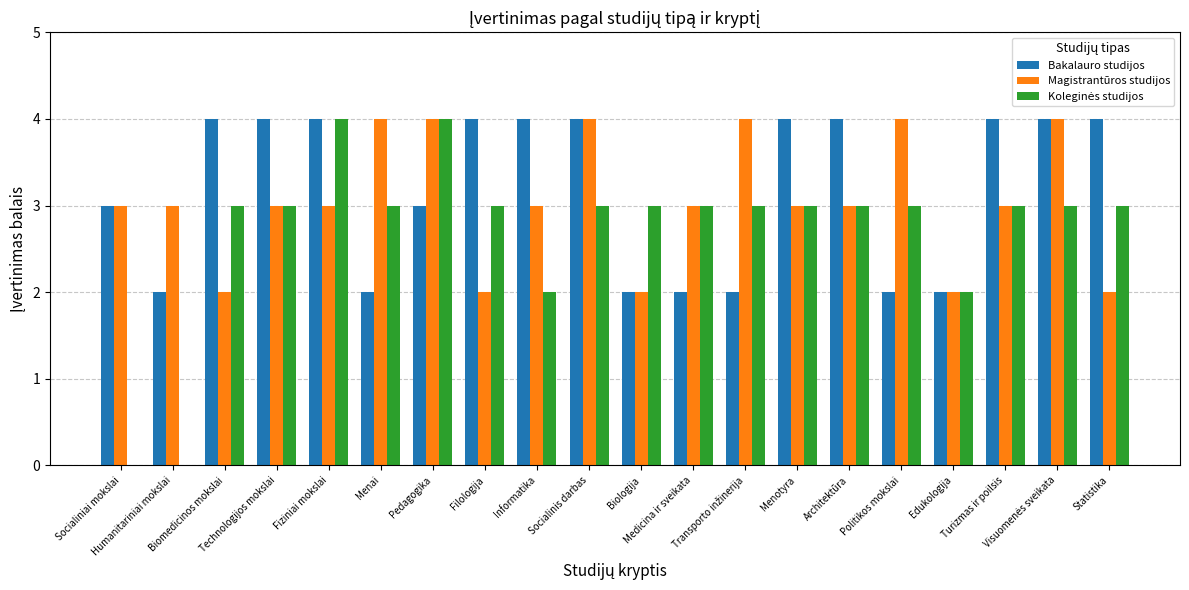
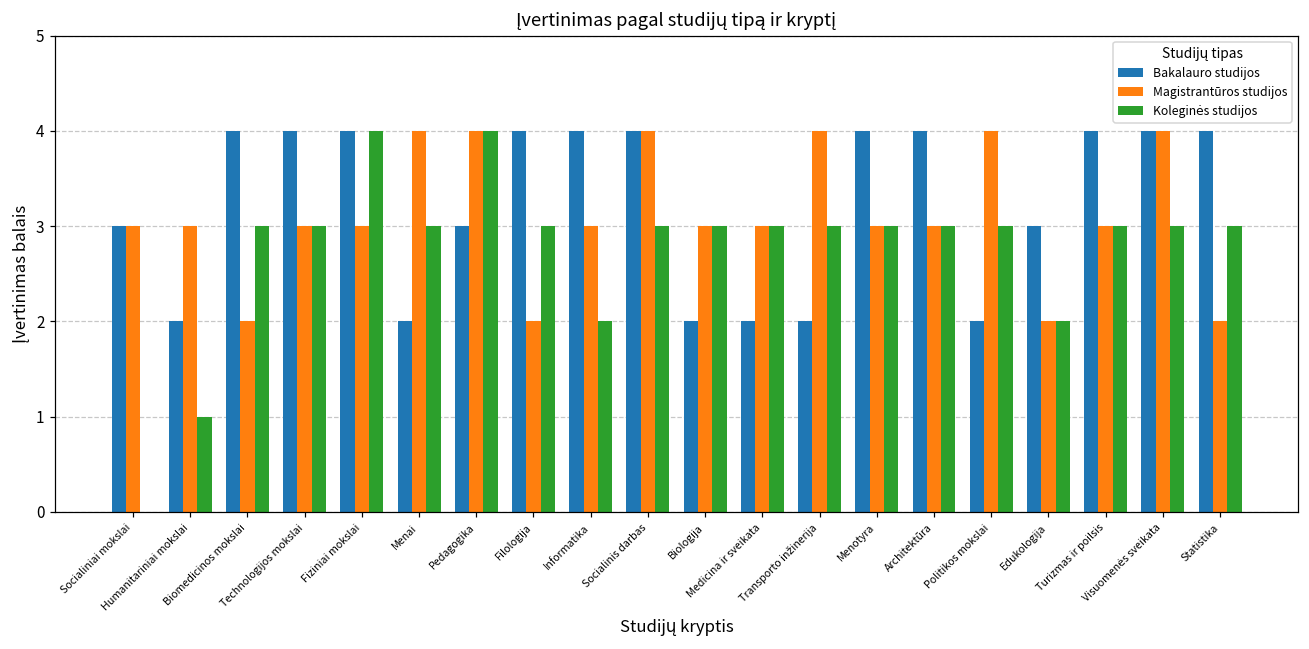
Koleginės studijos, Humanitariniai mokslai: 0 -> 1
Magistrantūros studijos, Biologija: 2 -> 3
Bakalauro studijos, Edukologija: 2 -> 3
